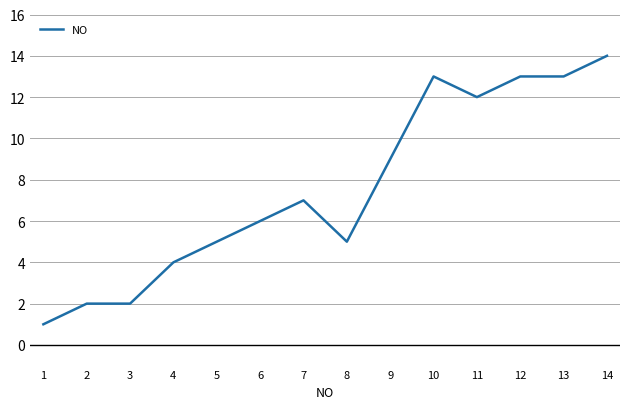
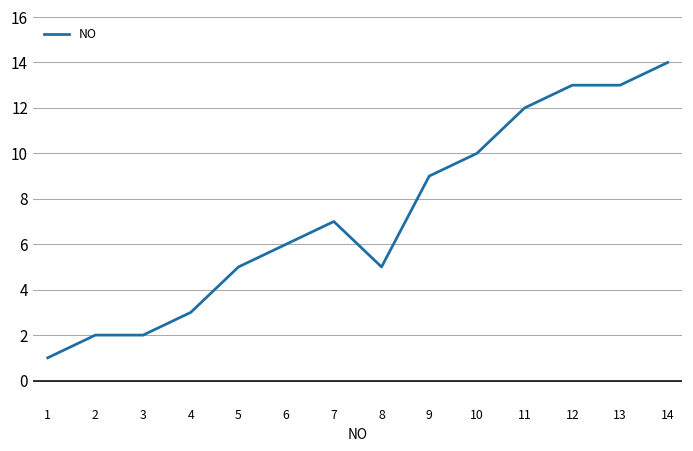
4: 4 -> 3
10: 13 -> 10
